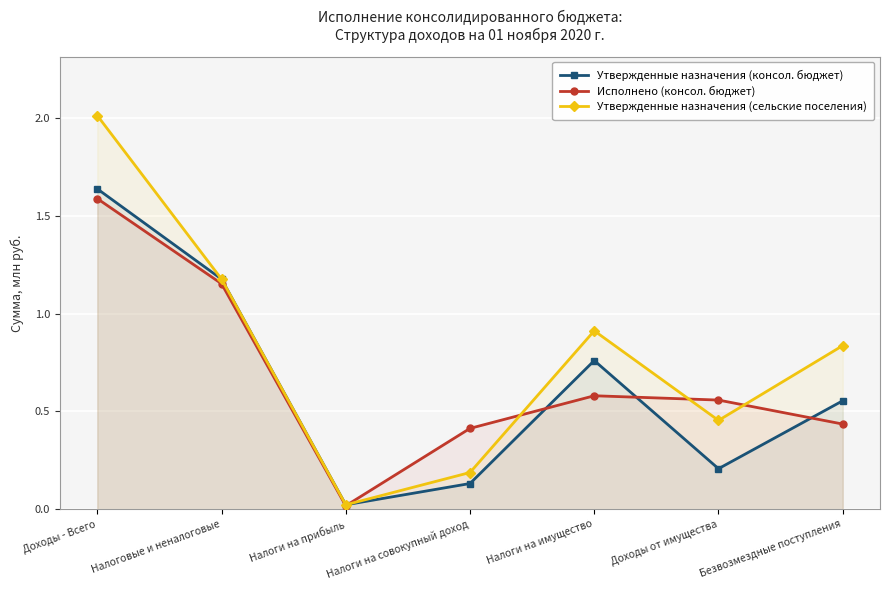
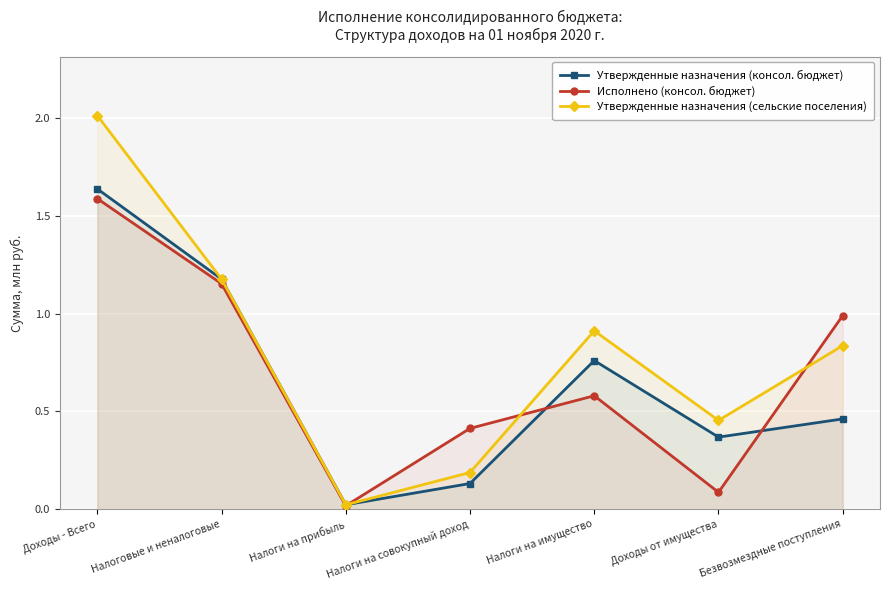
Утвержденные назначения (консол. бюджет), Доходы от имущества: 0.21 -> 0.37
Исполнено (консол. бюджет), Доходы от имущества: 0.56 -> 0.09
Утвержденные назначения (консол. бюджет), Безвозмездные поступления: 0.55 -> 0.46
Исполнено (консол. бюджет), Безвозмездные поступления: 0.44 -> 0.99
